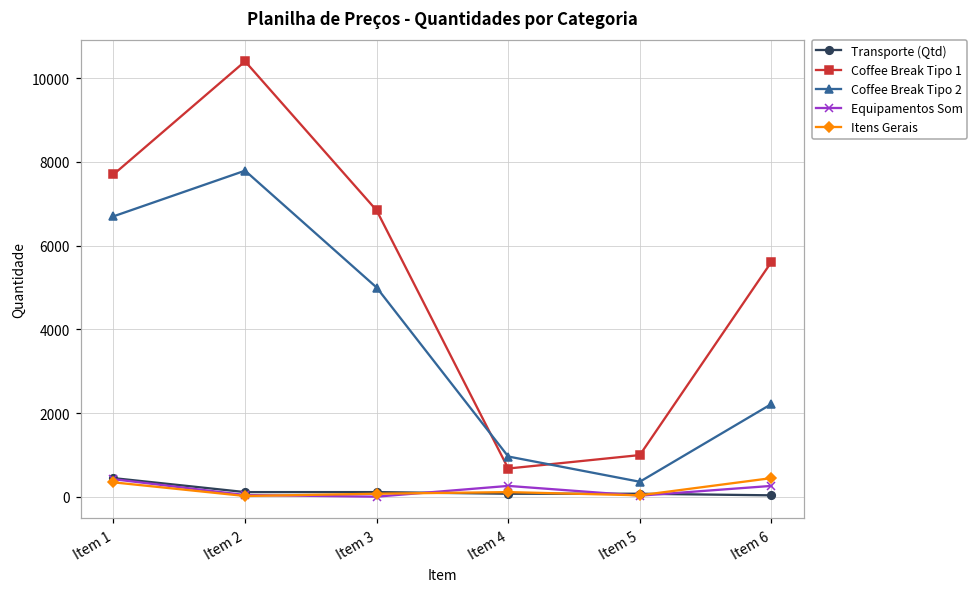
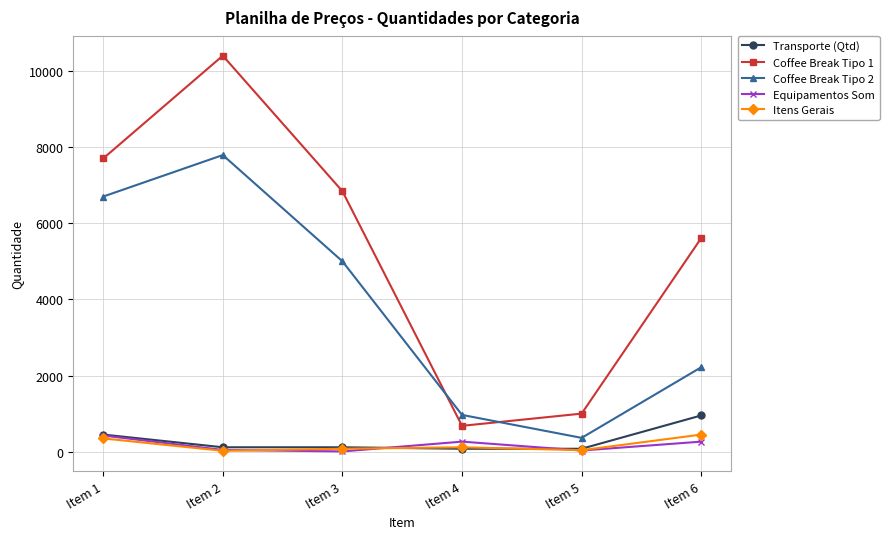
Transporte (Qtd), Item 6: 0 -> 1000
